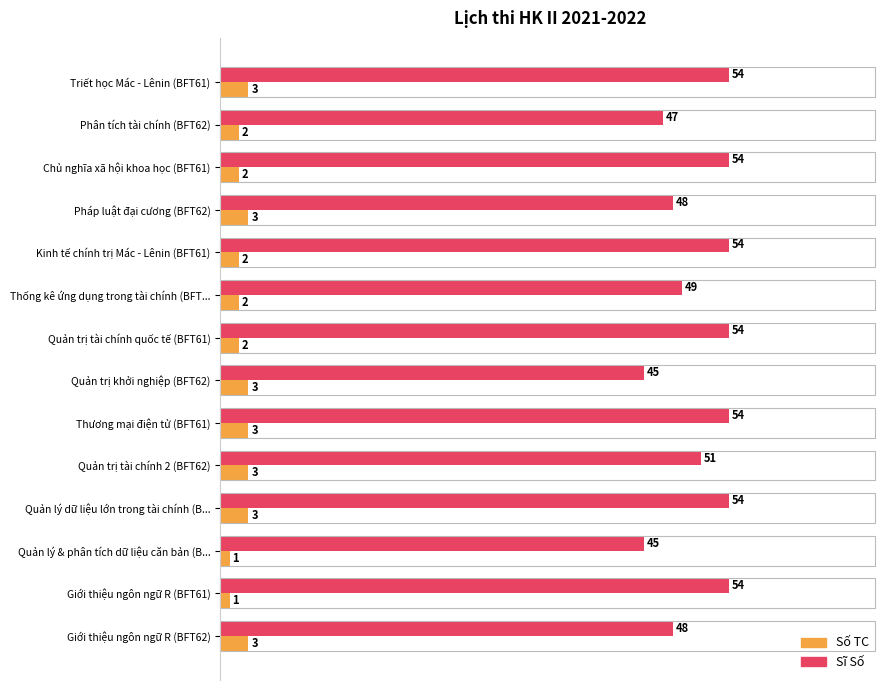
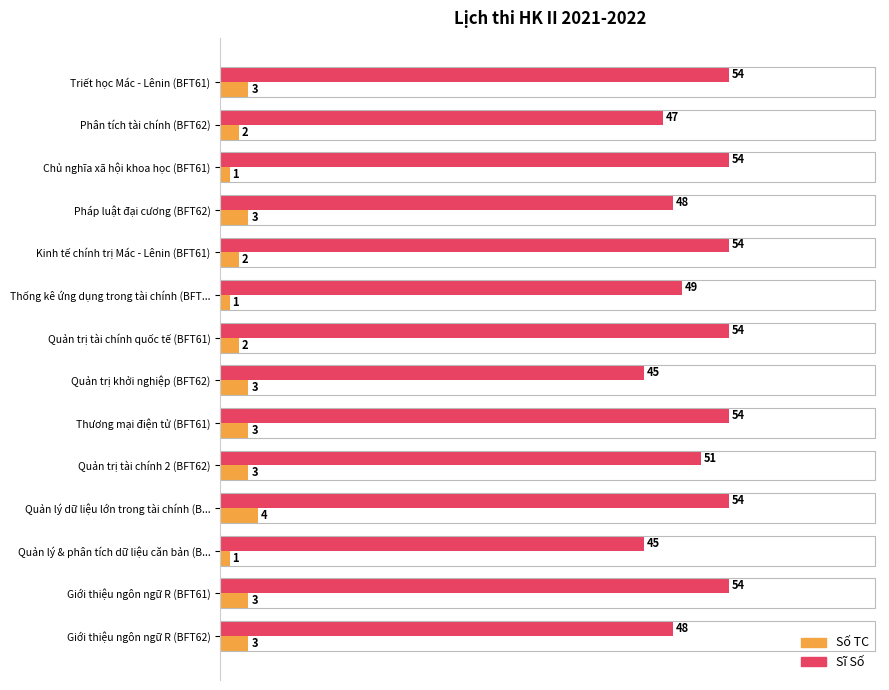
Số TC, Chủ nghĩa xã hội khoa học (BFT61): 2 -> 1
Số TC, Thống kê ứng dụng trong tài chính (BFT...: 2 -> 1
Số TC, Quản lý dữ liệu lớn trong tài chính (B...: 3 -> 4
Số TC, Giới thiệu ngôn ngữ R (BFT61): 1 -> 3
